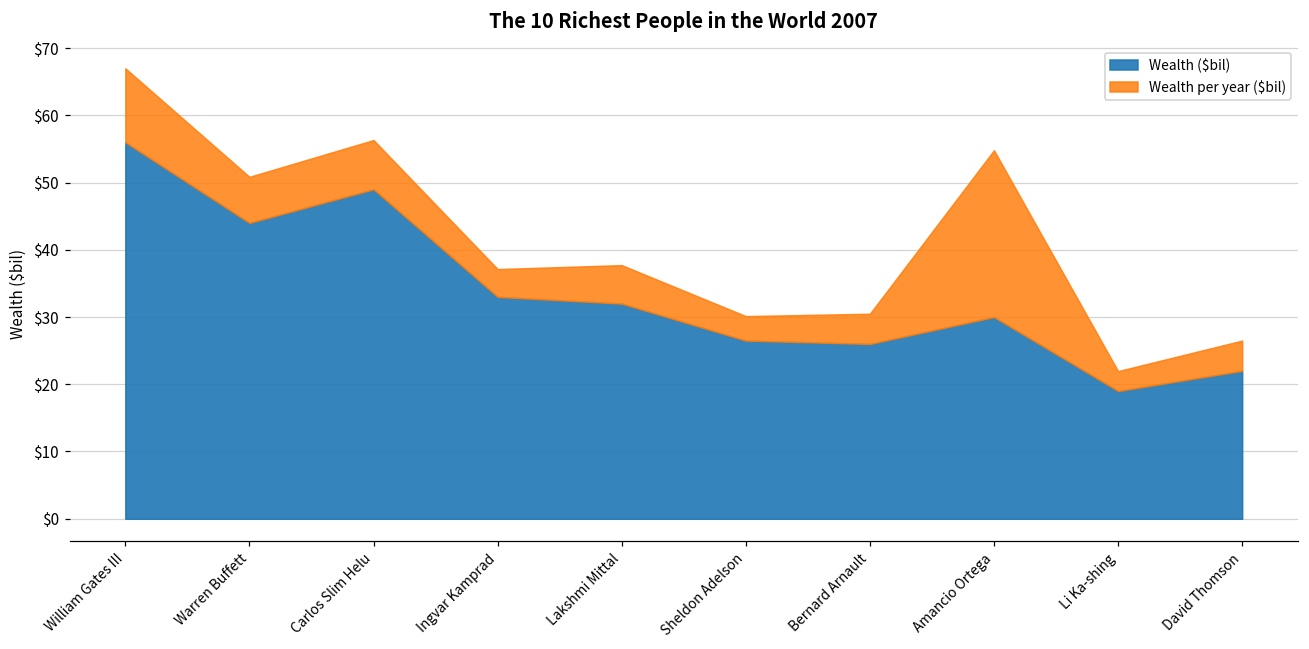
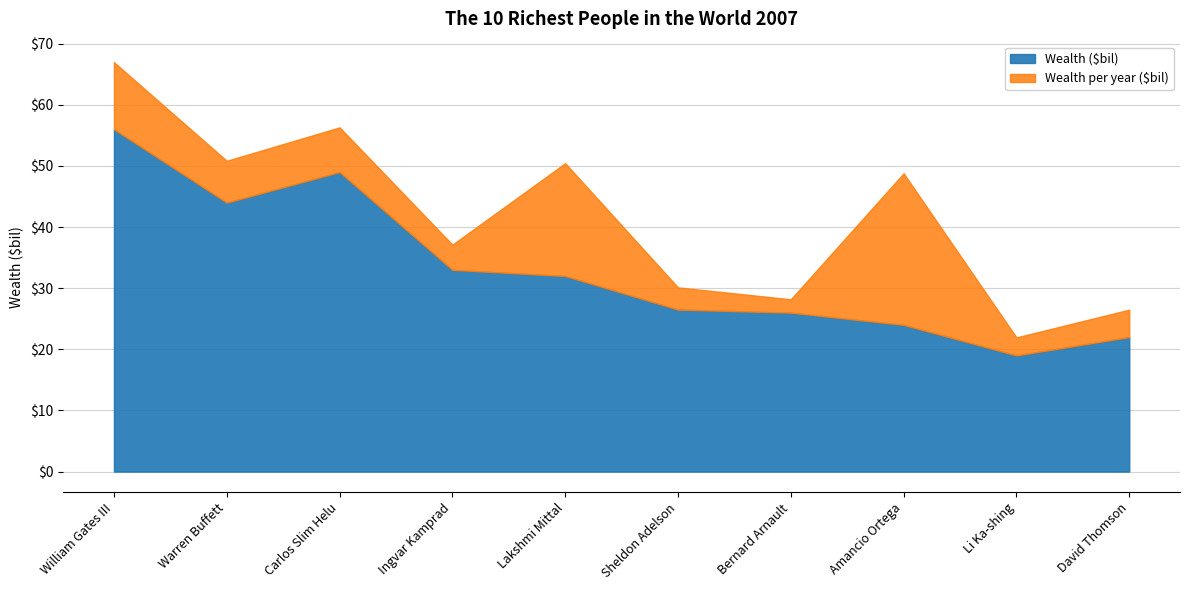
Wealth per year ($bil), Lakshmi Mittal: $6 -> $18
Wealth per year ($bil), Bernard Arnault: $4 -> $2
Wealth ($bil), Amancio Ortega: $30 -> $24
